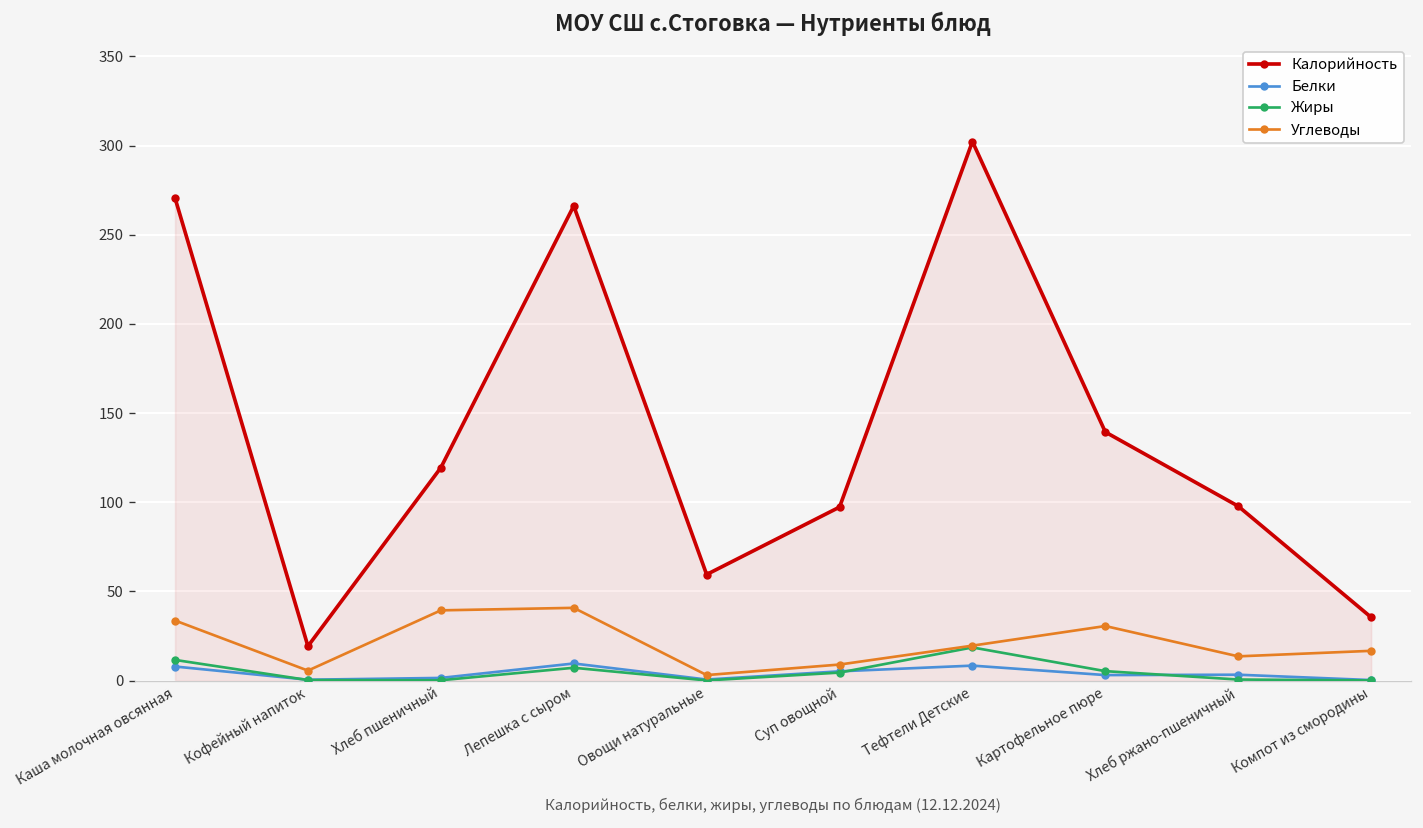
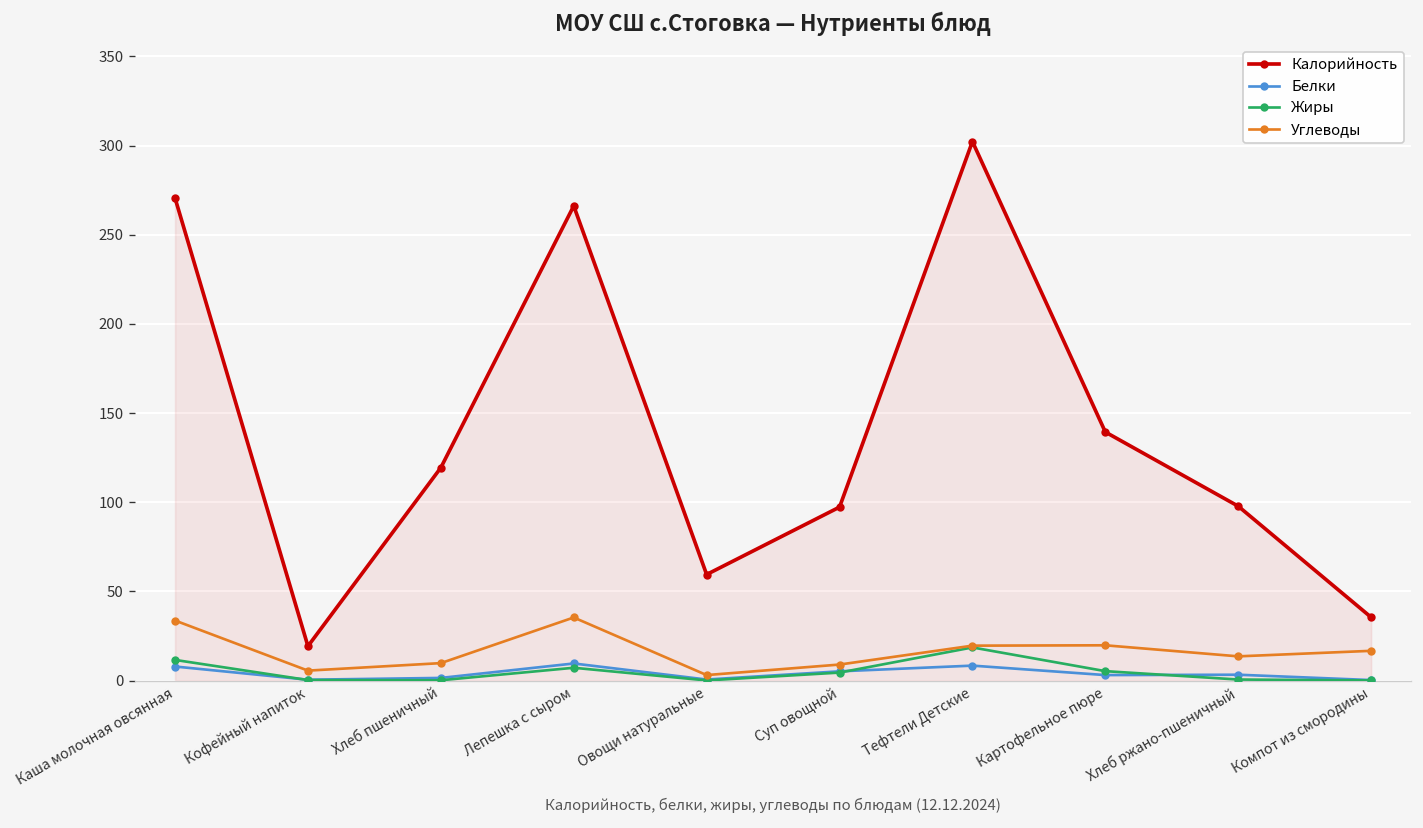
Углеводы, Хлеб пшеничный: 39 -> 10
Углеводы, Лепешка с сыром: 41 -> 35
Углеводы, Картофельное пюре: 31 -> 20
